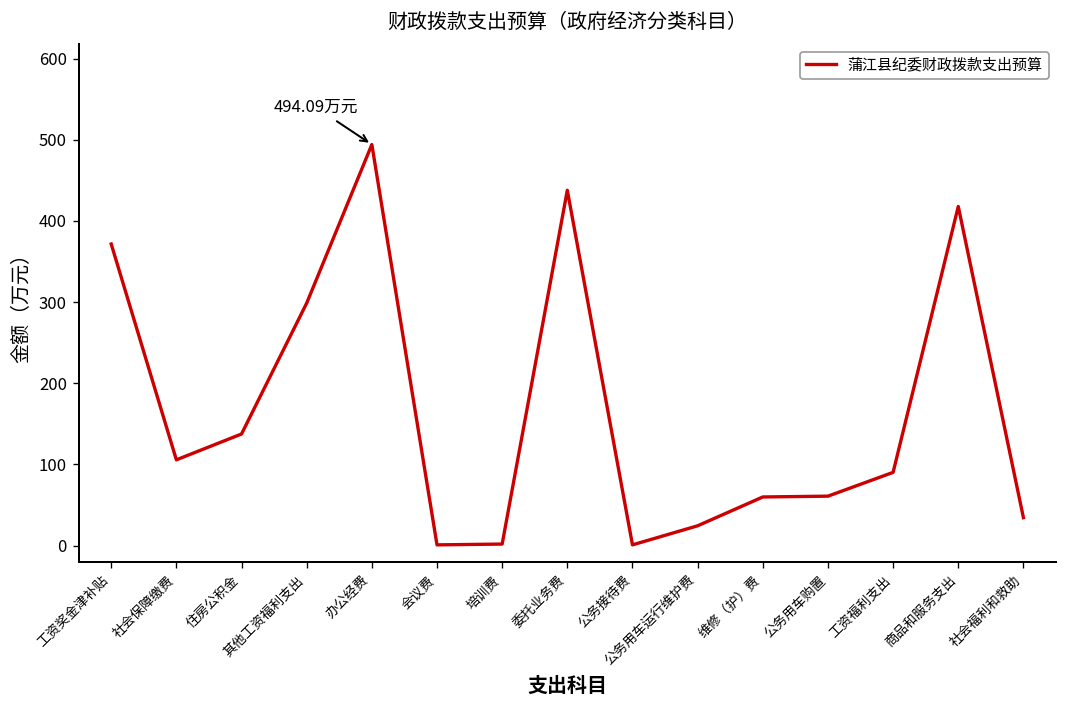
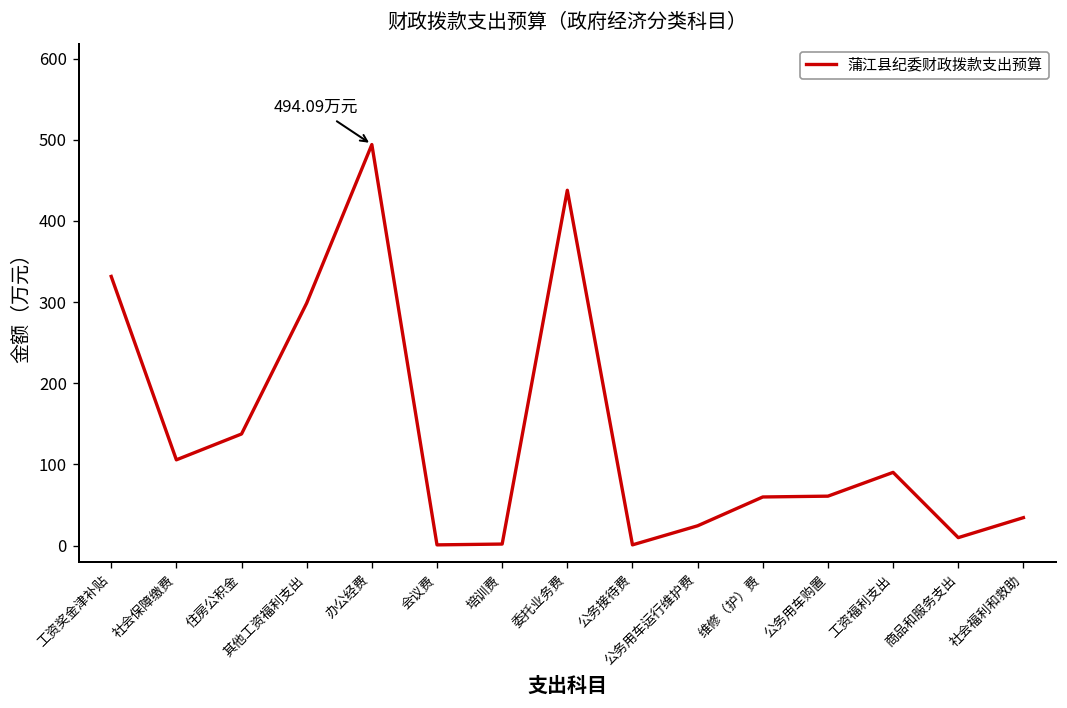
工资奖金津补贴: 370 -> 330
商品和服务支出: 420 -> 10
